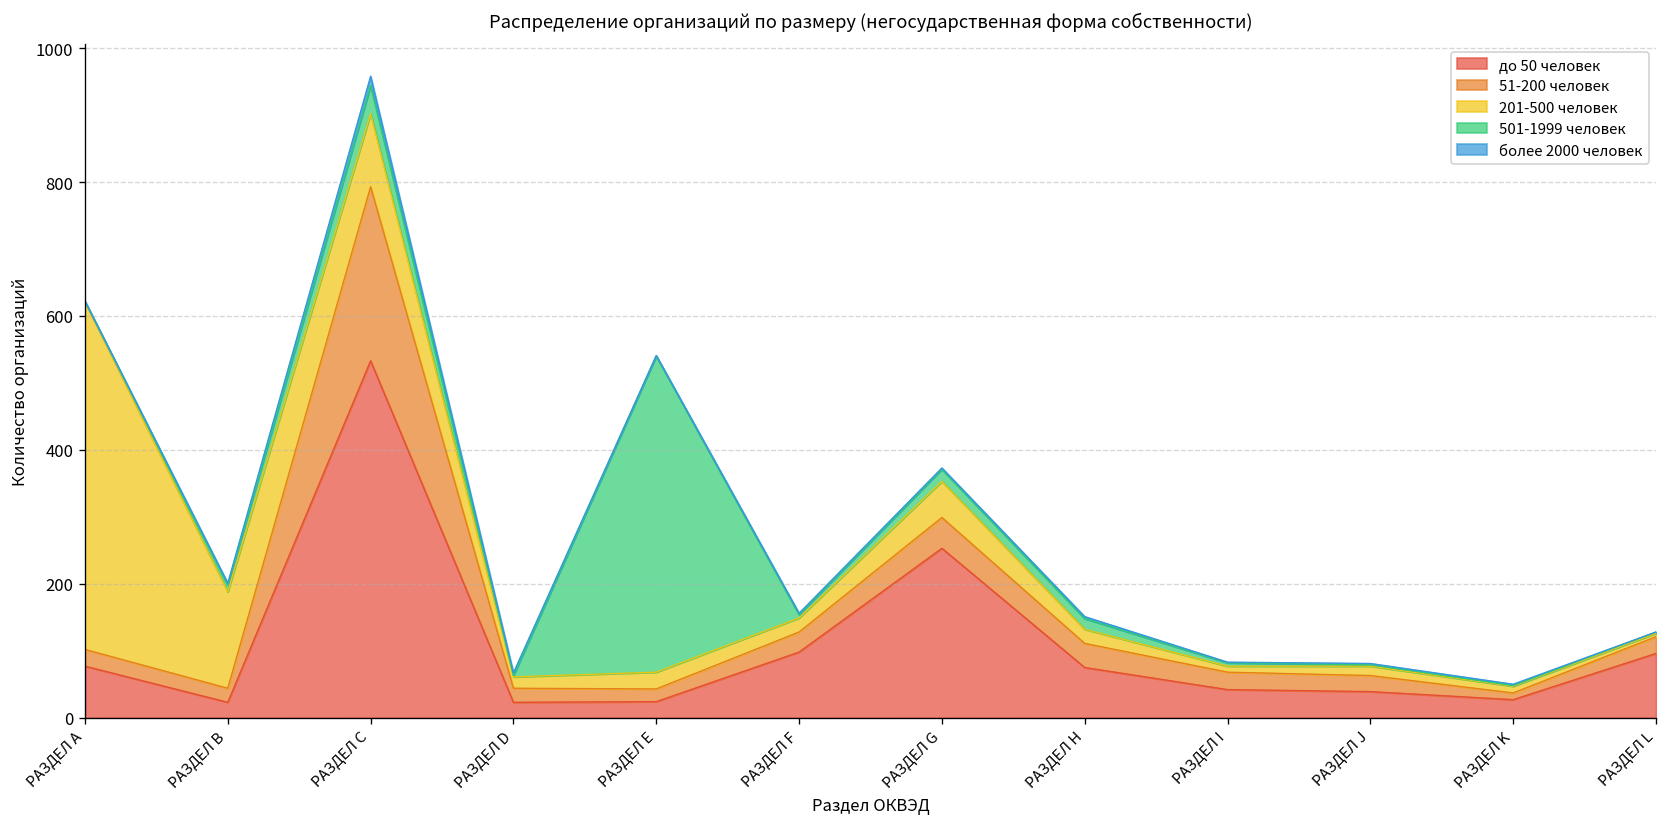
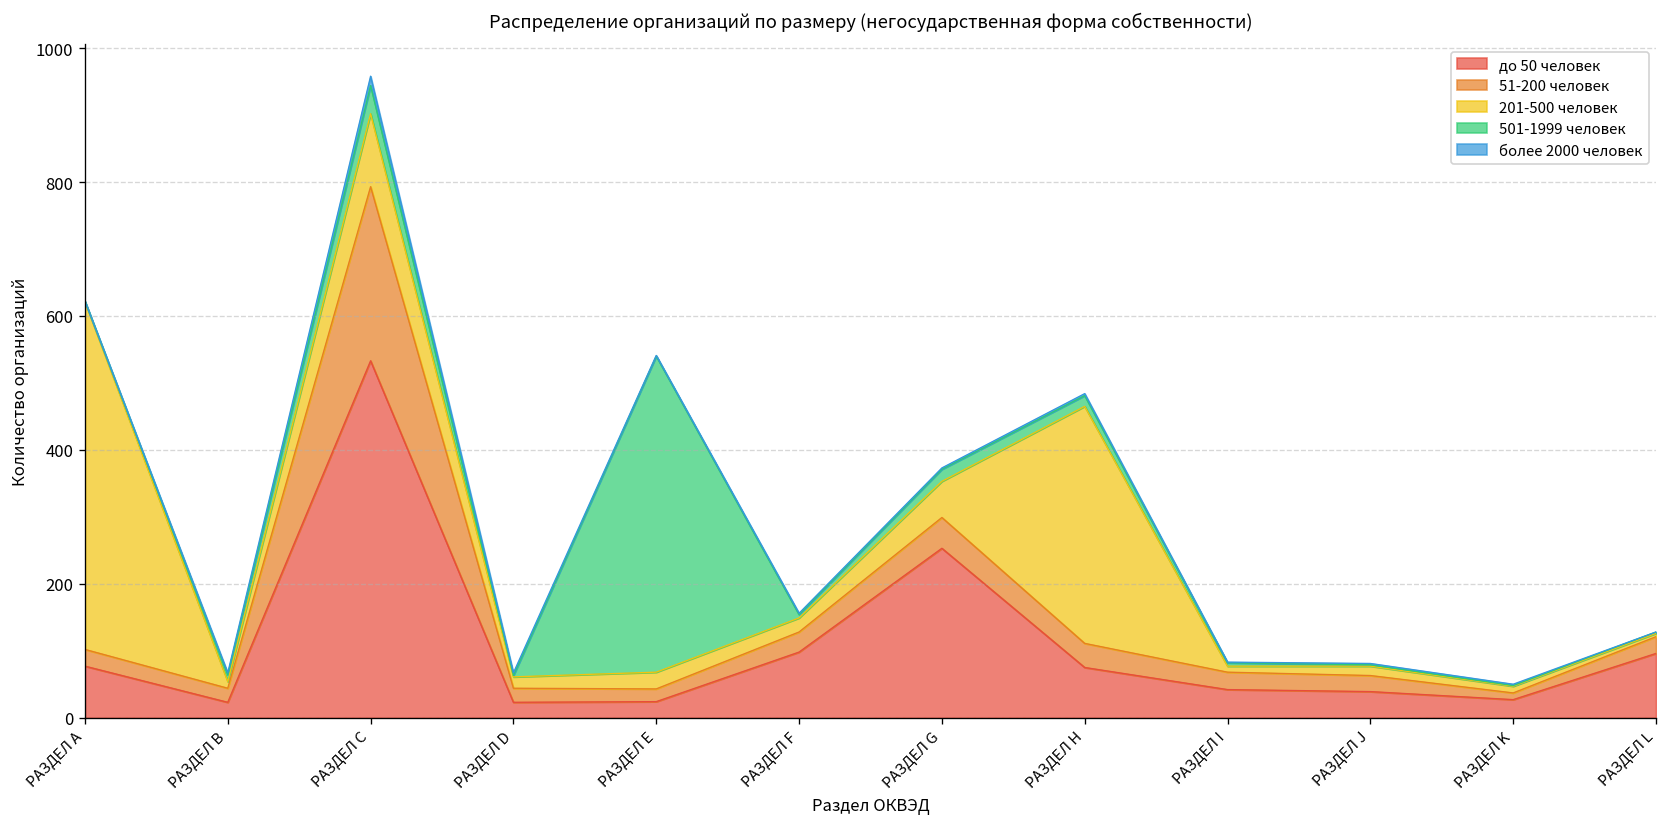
201-500 человек, РАЗДЕЛ B: 140 -> 10
201-500 человек, РАЗДЕЛ H: 20 -> 350
